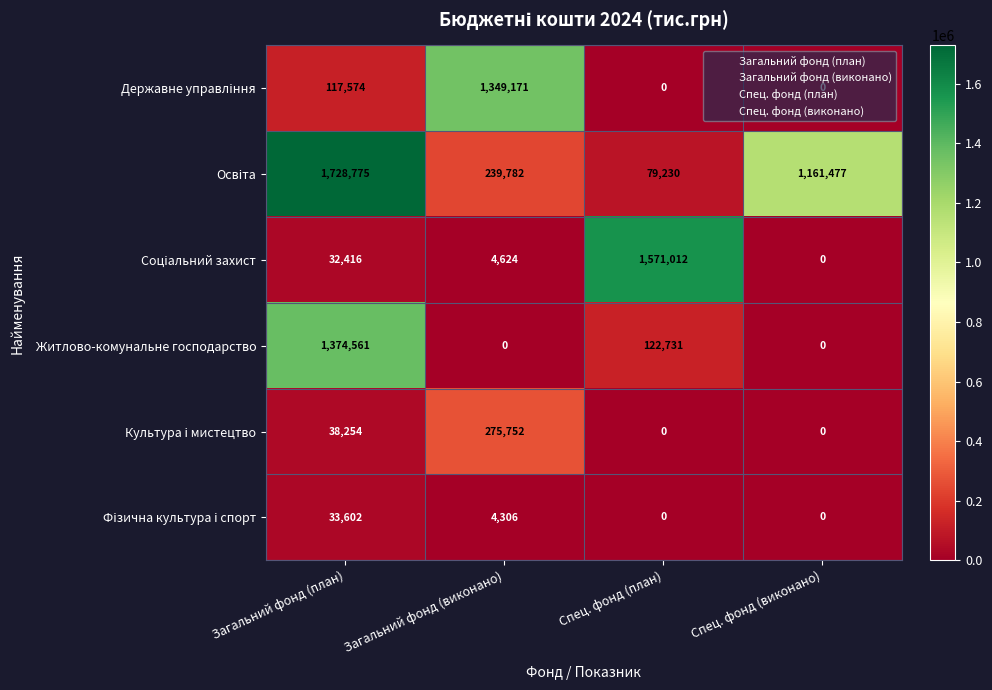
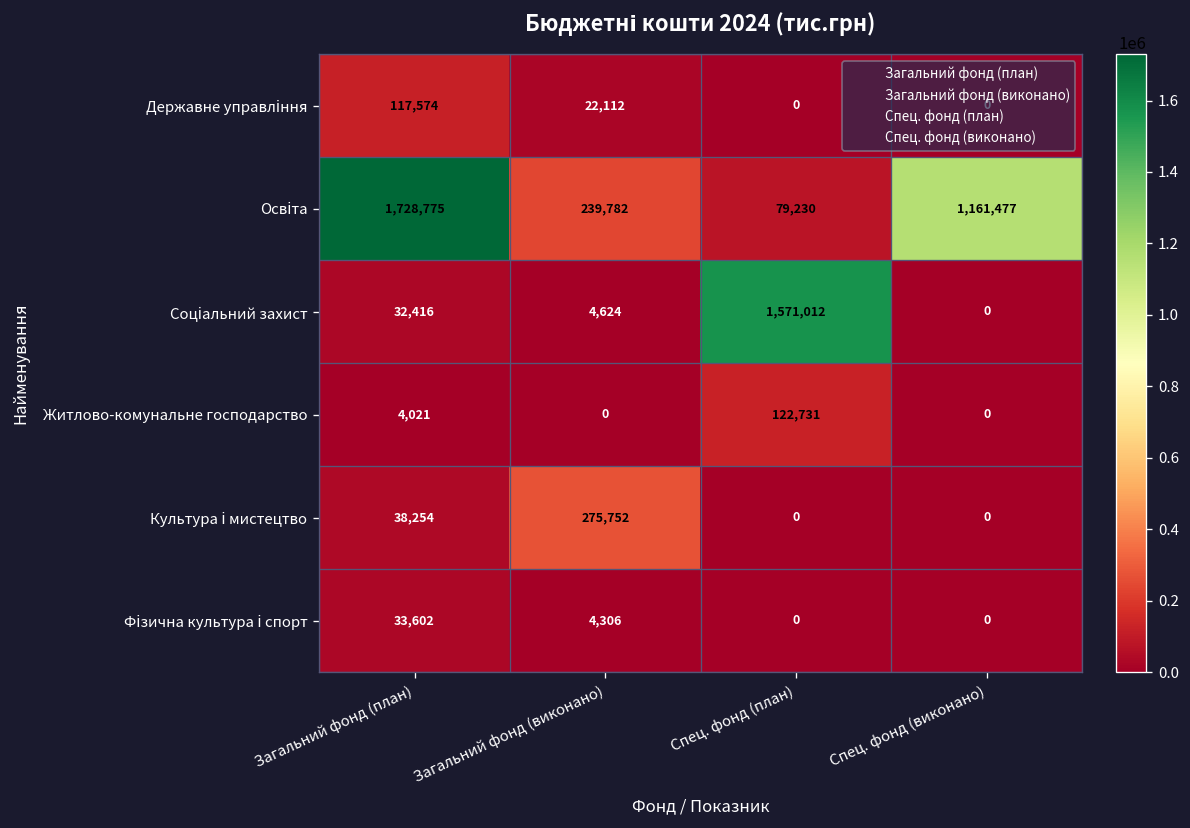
Державне управління, Загальний фонд (виконано): 1,349,171 -> 22,112
Житлово-комунальне господарство, Загальний фонд (план): 1,374,561 -> 4,021
